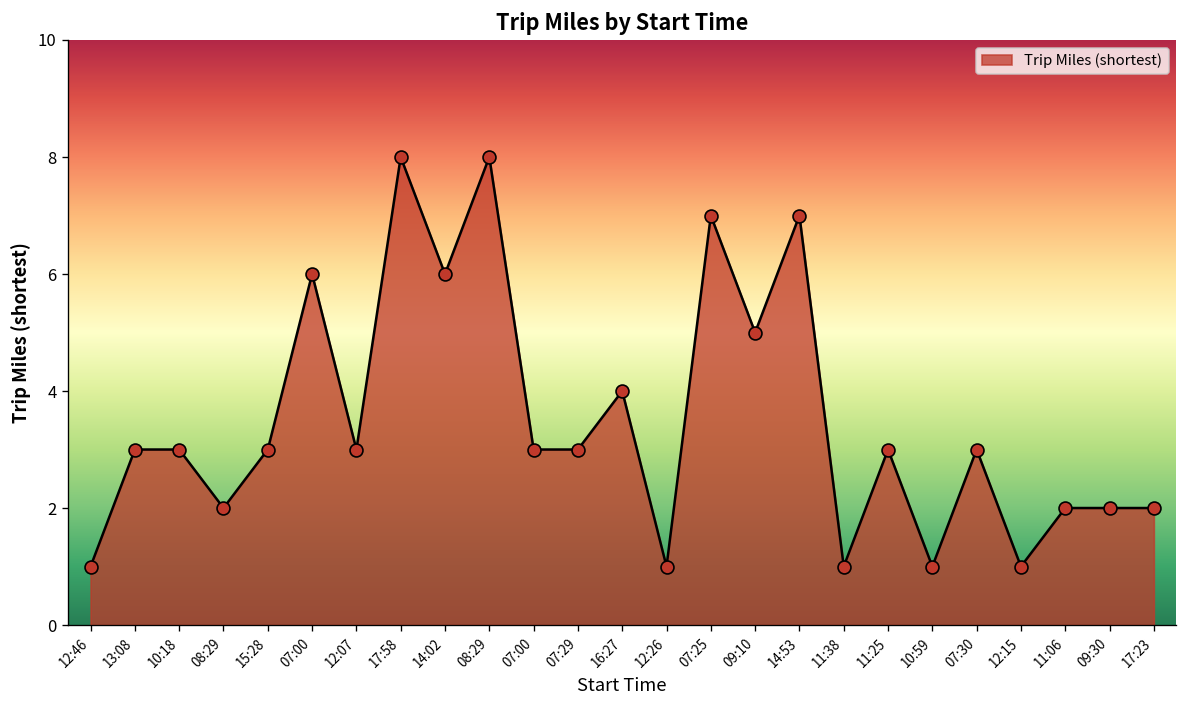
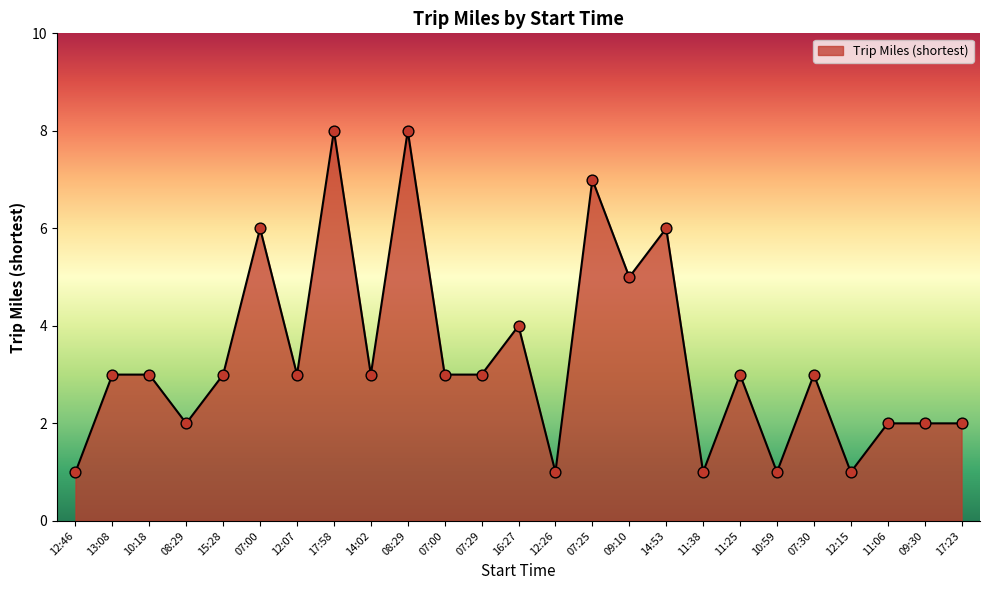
14:02: 6 -> 3
14:53: 7 -> 6
